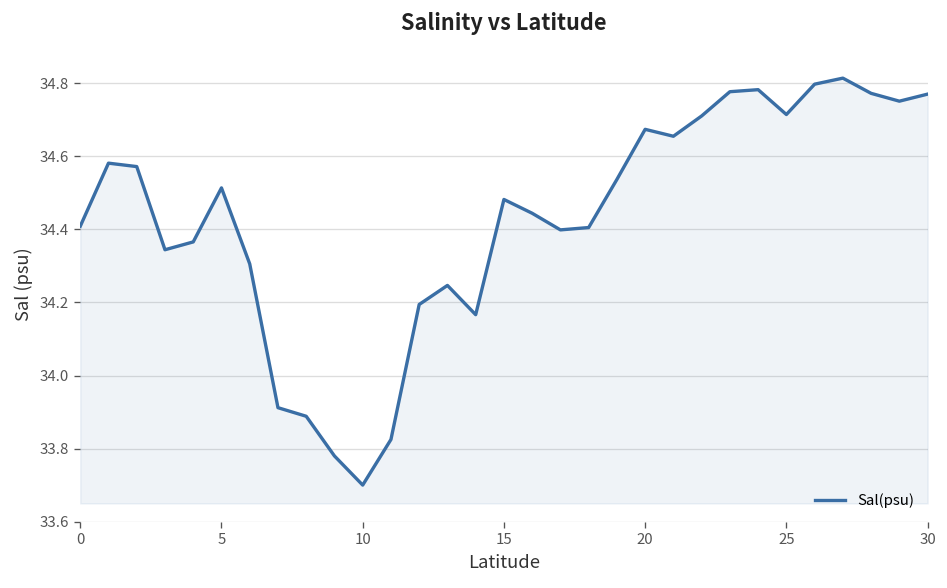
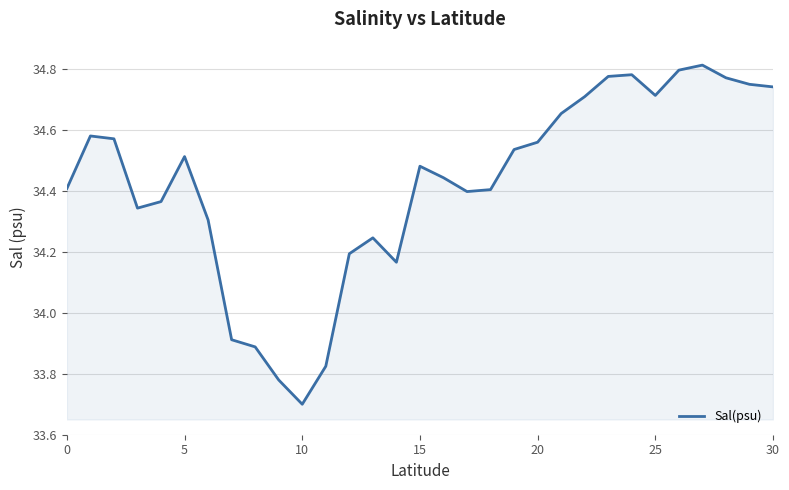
20: 34.67 -> 34.56
30: 34.77 -> 34.74
